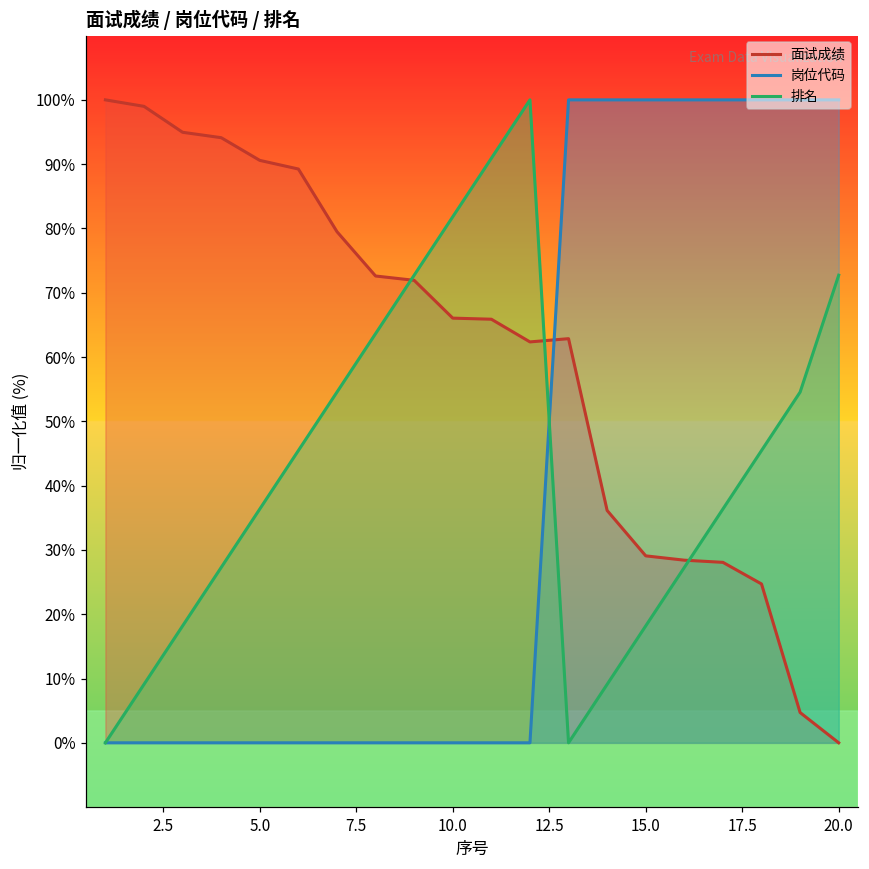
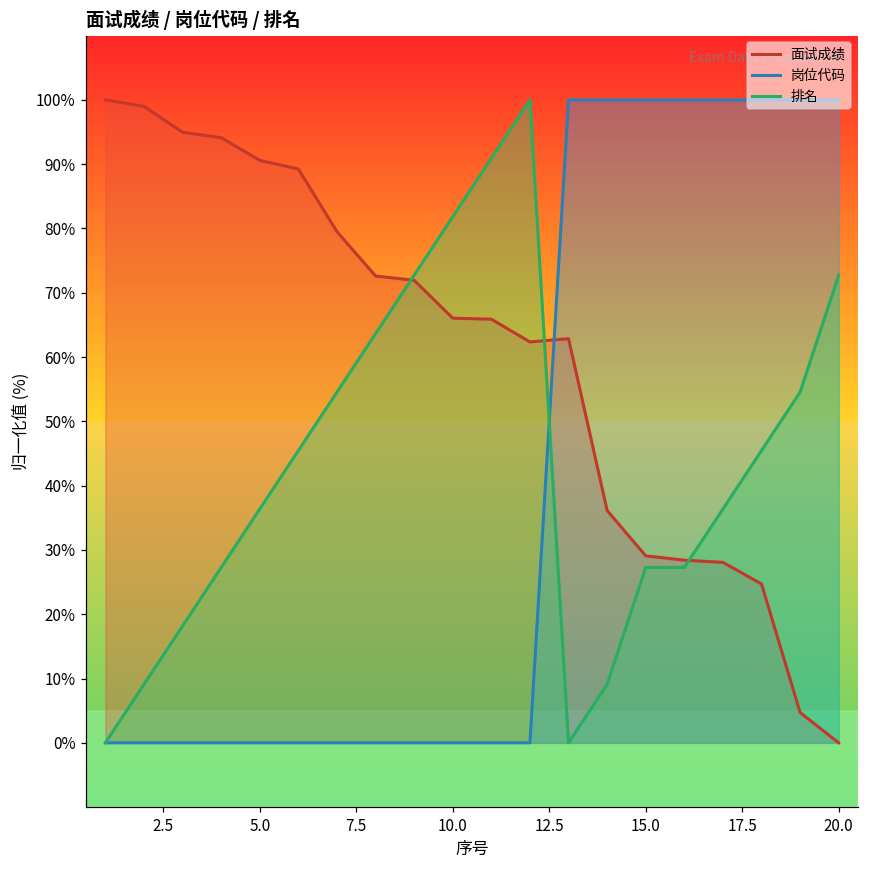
排名, 15.0: 18% -> 27%
